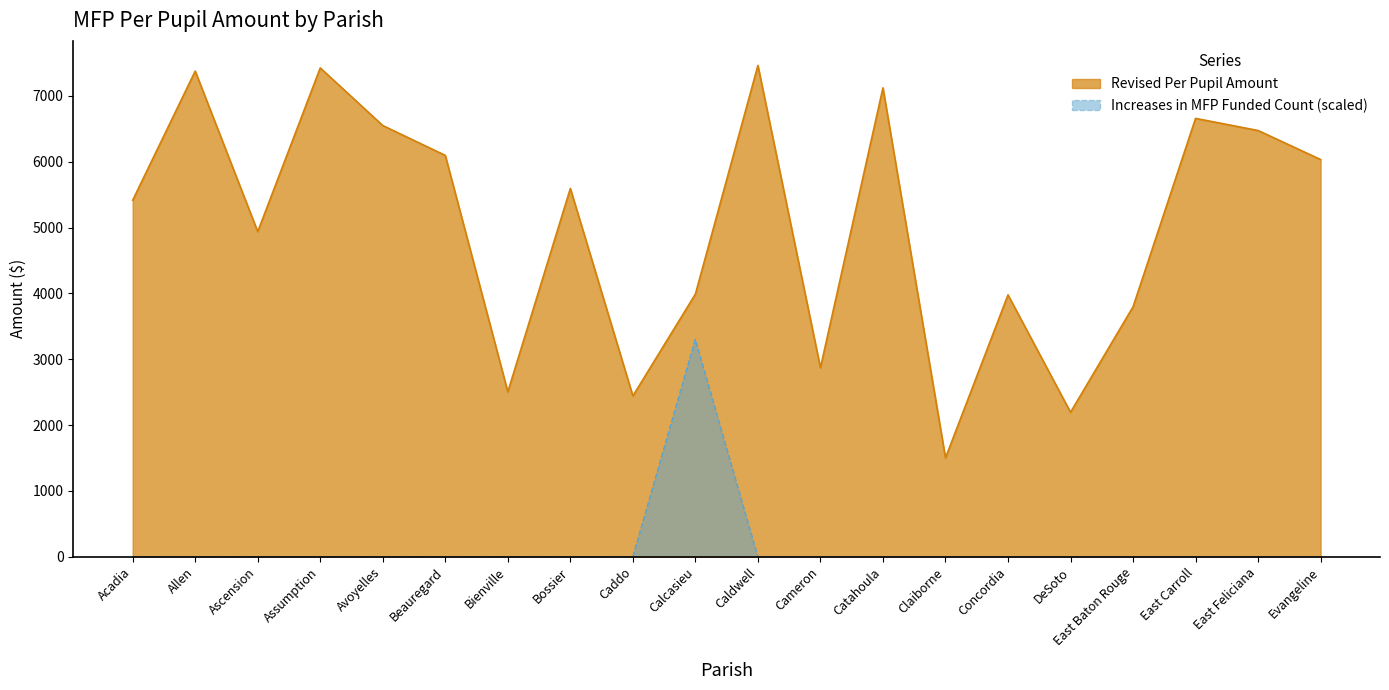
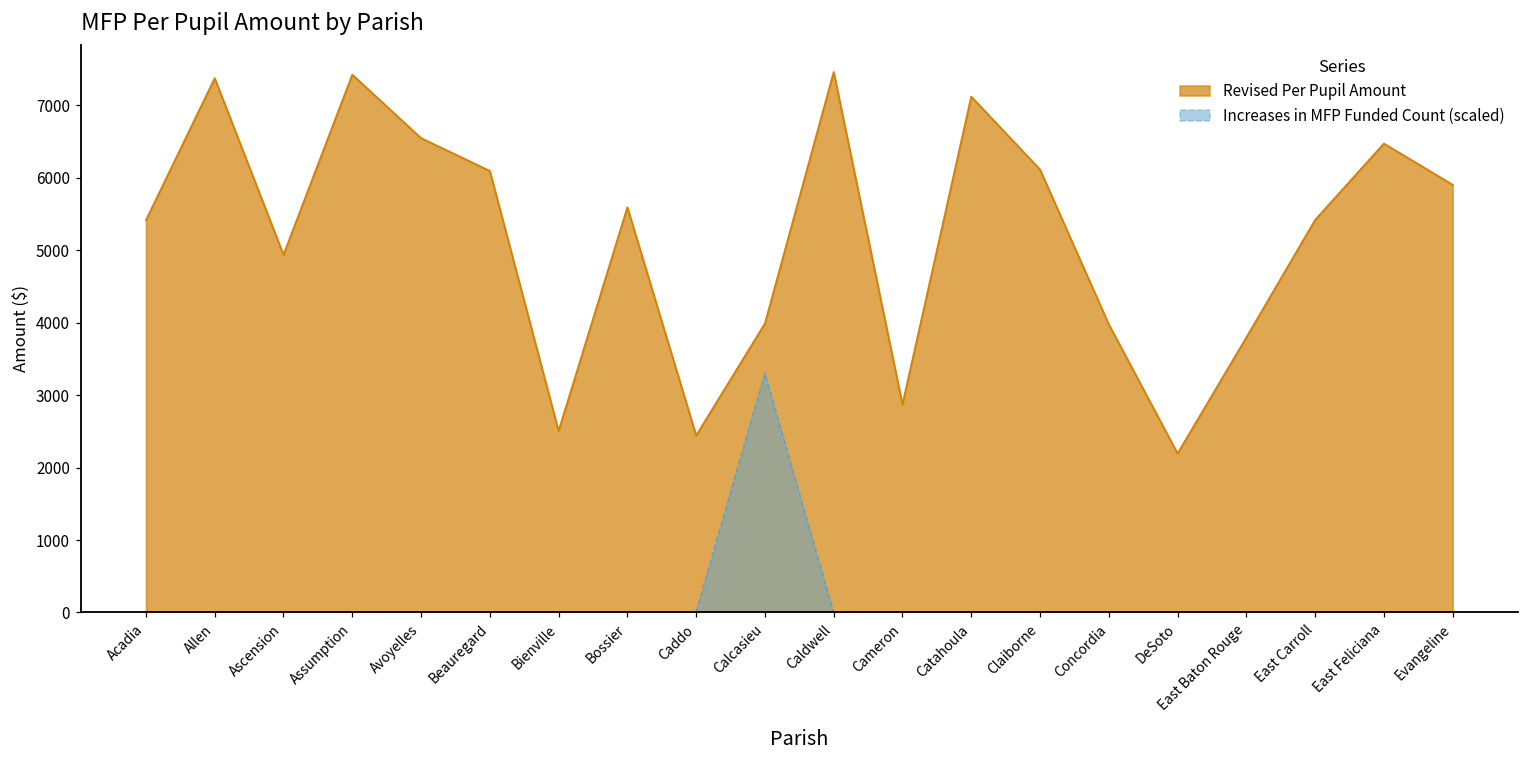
Revised Per Pupil Amount, Claiborne: 1500 -> 6100
Revised Per Pupil Amount, East Carroll: 6700 -> 5400
Revised Per Pupil Amount, Evangeline: 6000 -> 5900
